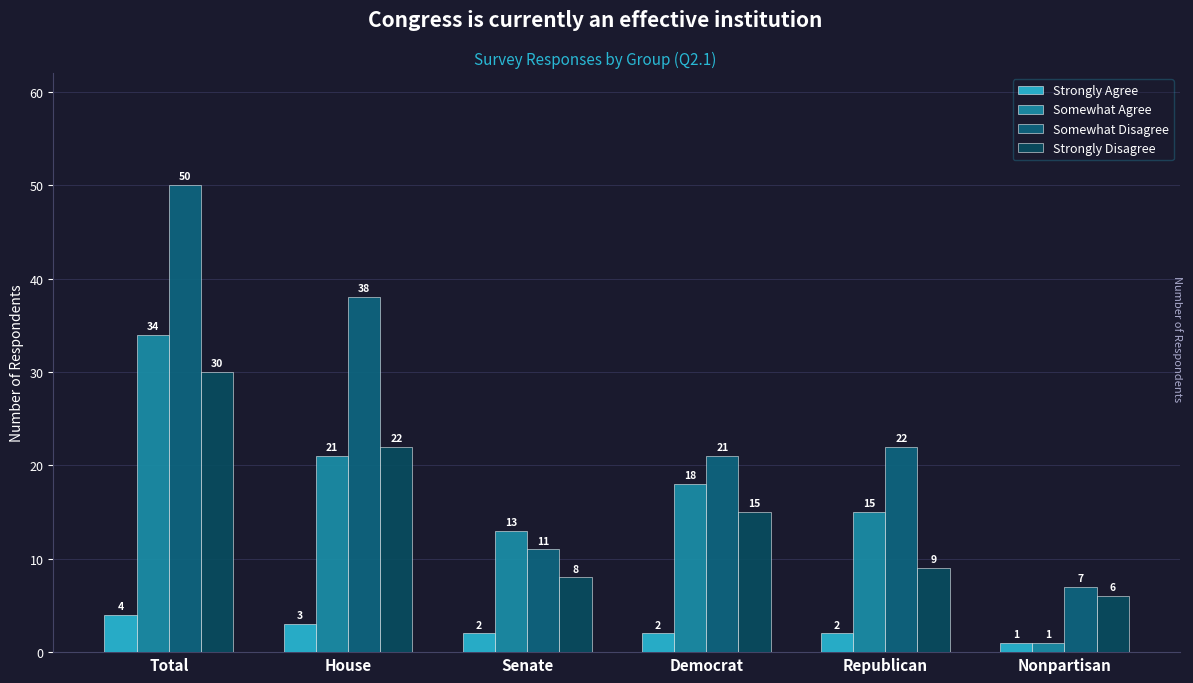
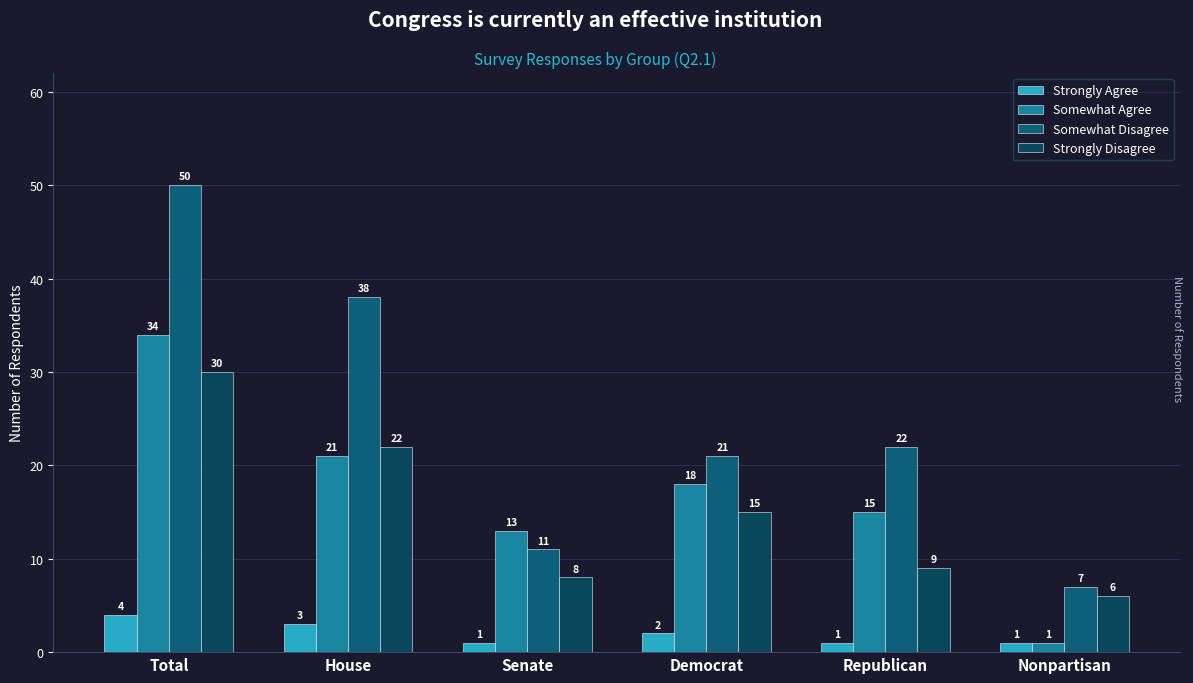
Strongly Agree, Senate: 2 -> 1
Strongly Agree, Republican: 2 -> 1
